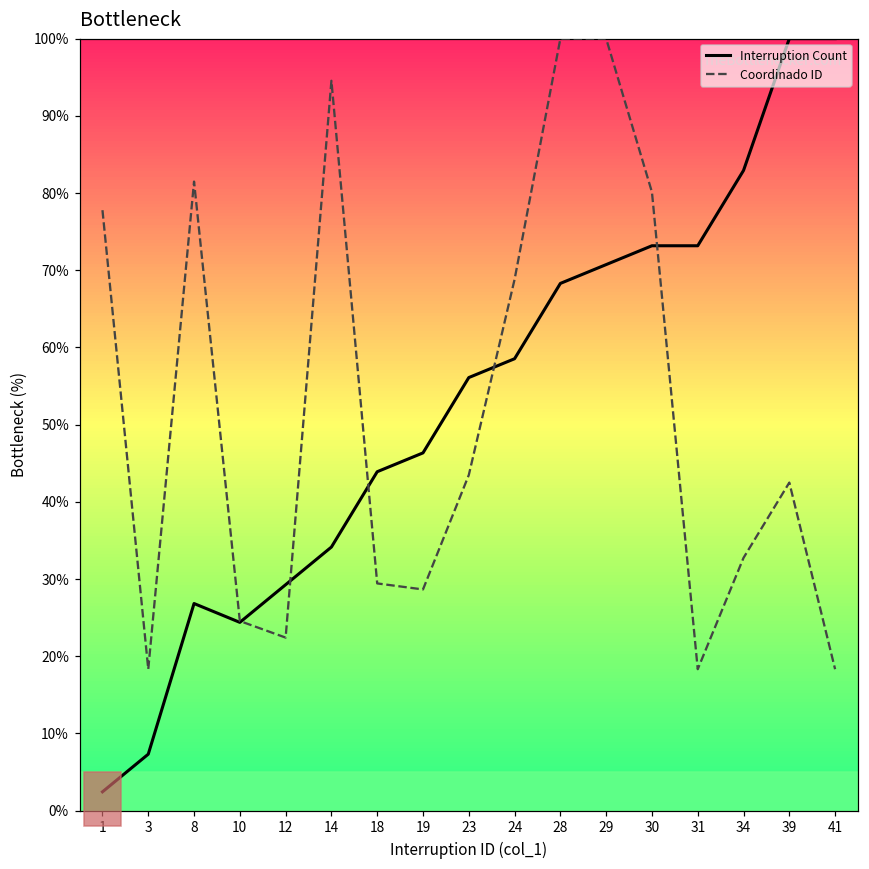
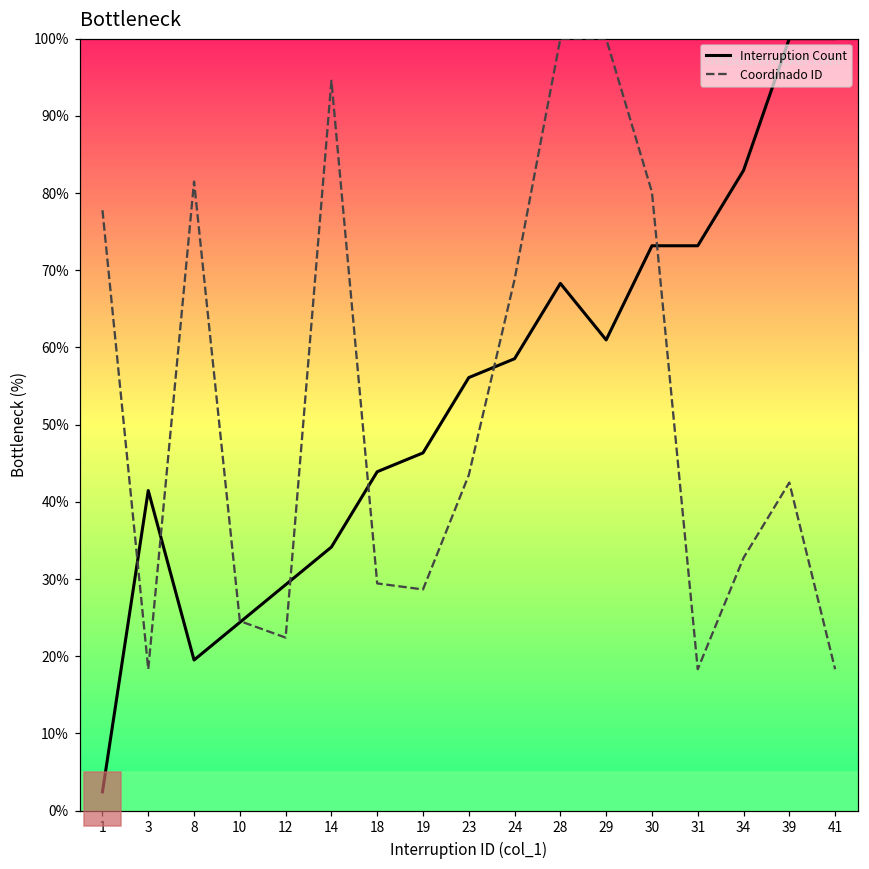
Interruption Count, 3: 7% -> 41%
Interruption Count, 8: 27% -> 20%
Interruption Count, 29: 71% -> 61%
